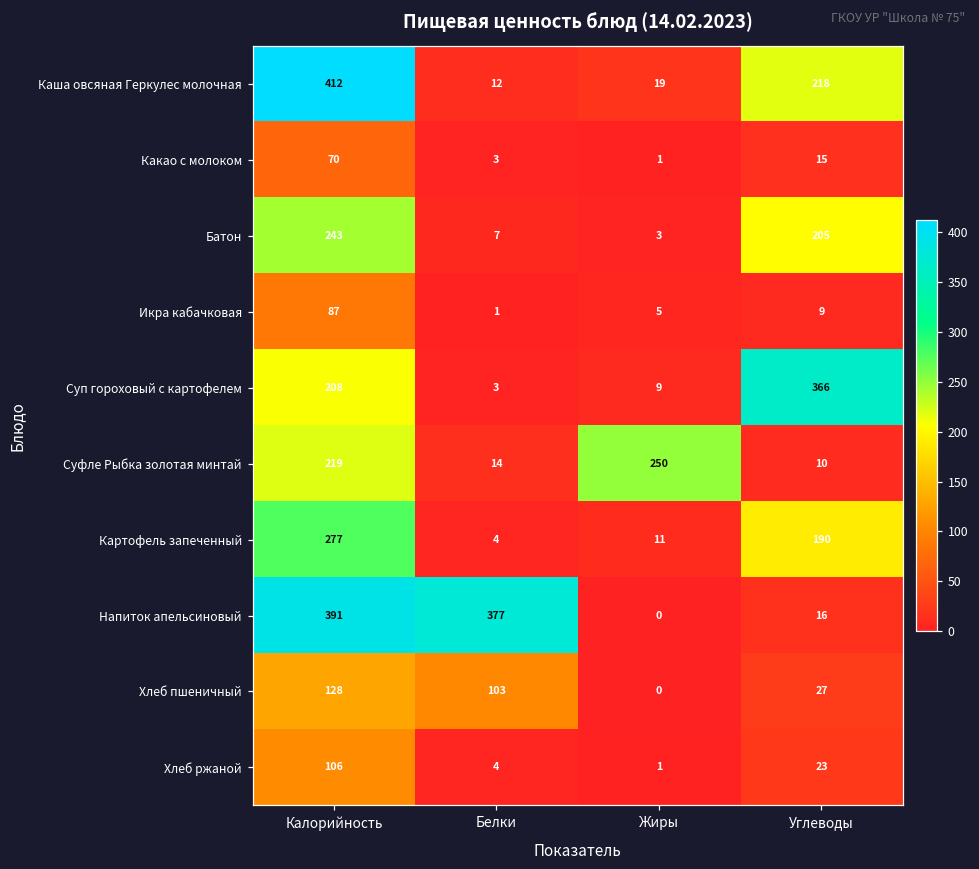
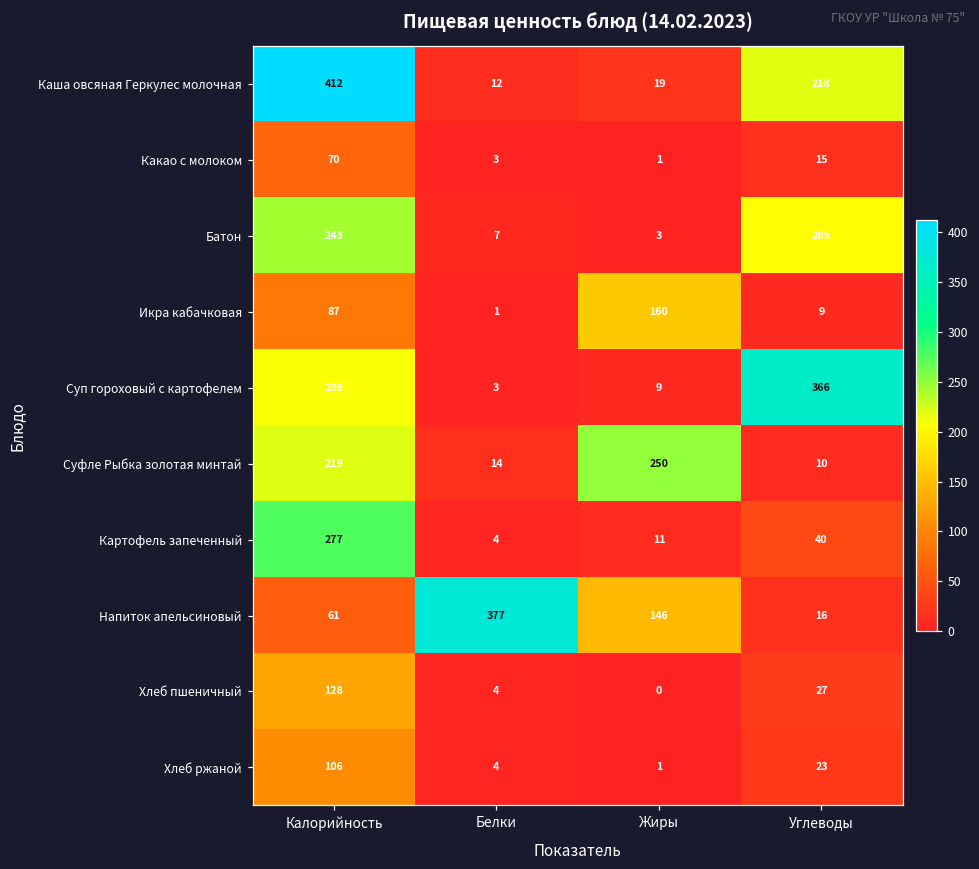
Икра кабачковая, Жиры: 5 -> 160
Картофель запеченный, Углеводы: 190 -> 40
Напиток апельсиновый, Калорийность: 391 -> 61
Напиток апельсиновый, Жиры: 0 -> 146
Хлеб пшеничный, Белки: 103 -> 4
